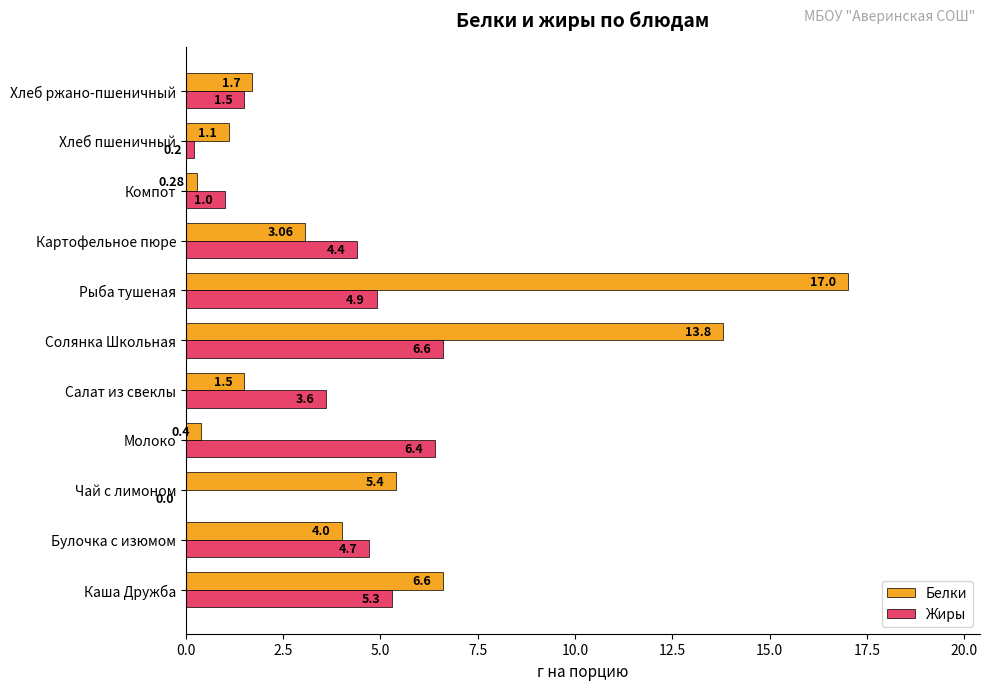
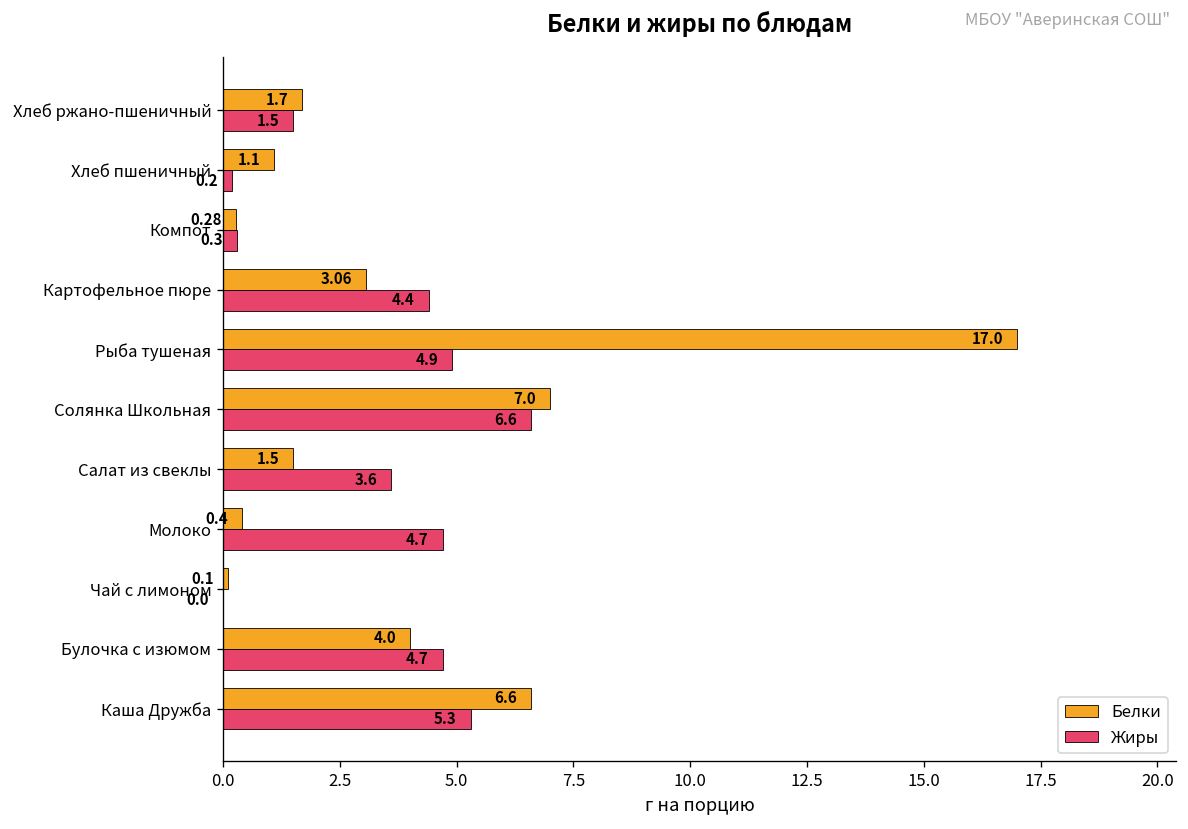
Жиры, Компот: 1.0 -> 0.3
Белки, Солянка Школьная: 13.8 -> 7.0
Жиры, Молоко: 6.4 -> 4.7
Белки, Чай с лимоном: 5.4 -> 0.1
